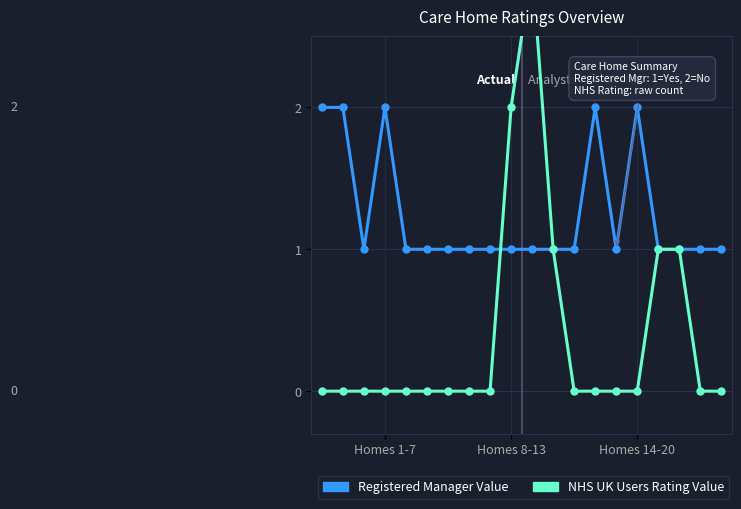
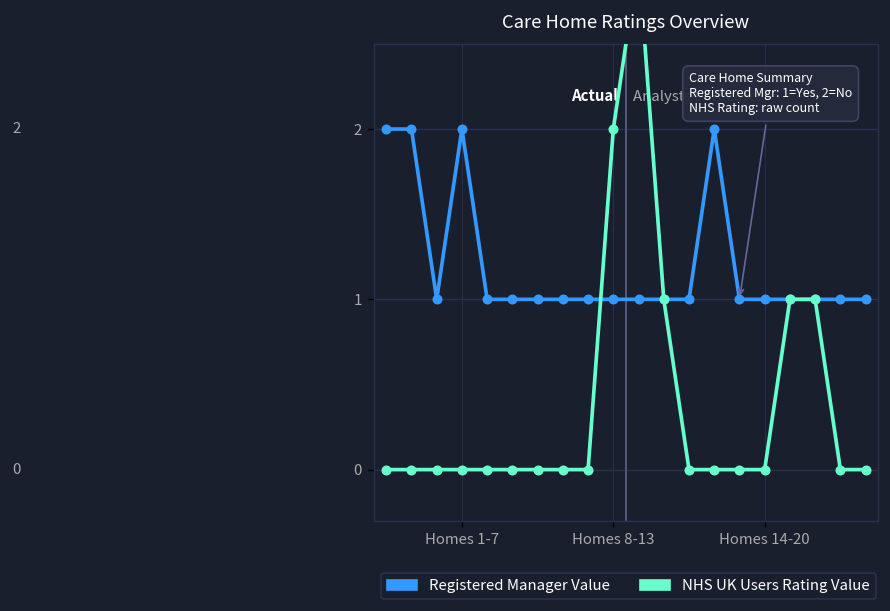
Registered Manager Value, Homes 14-20: 2 -> 1
